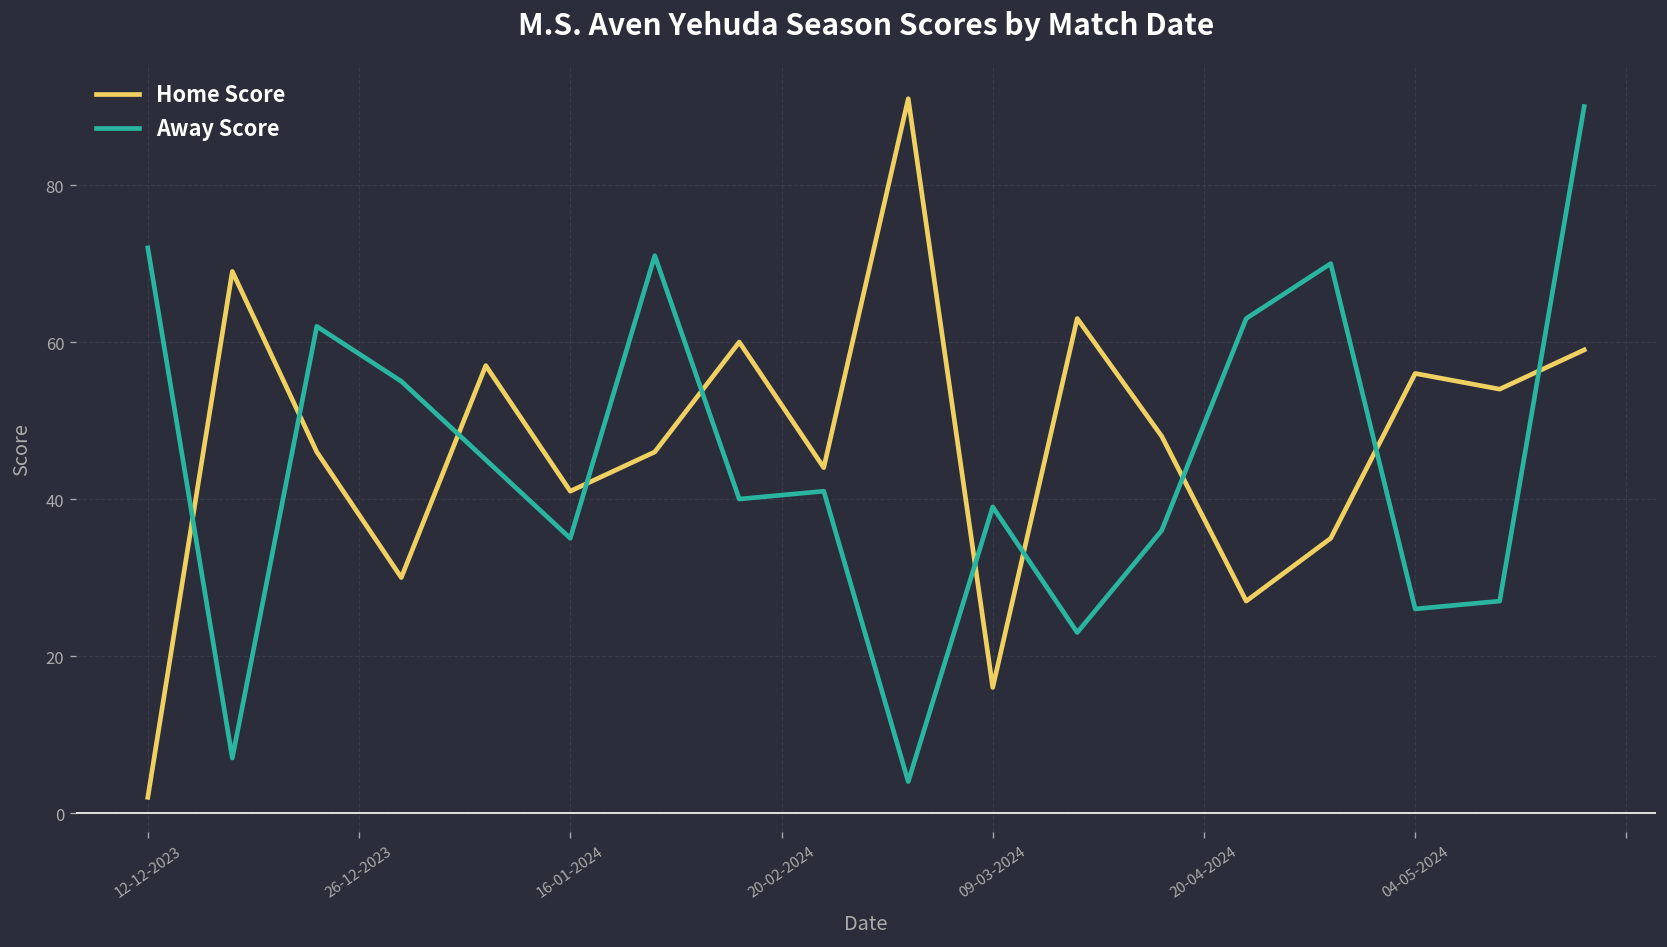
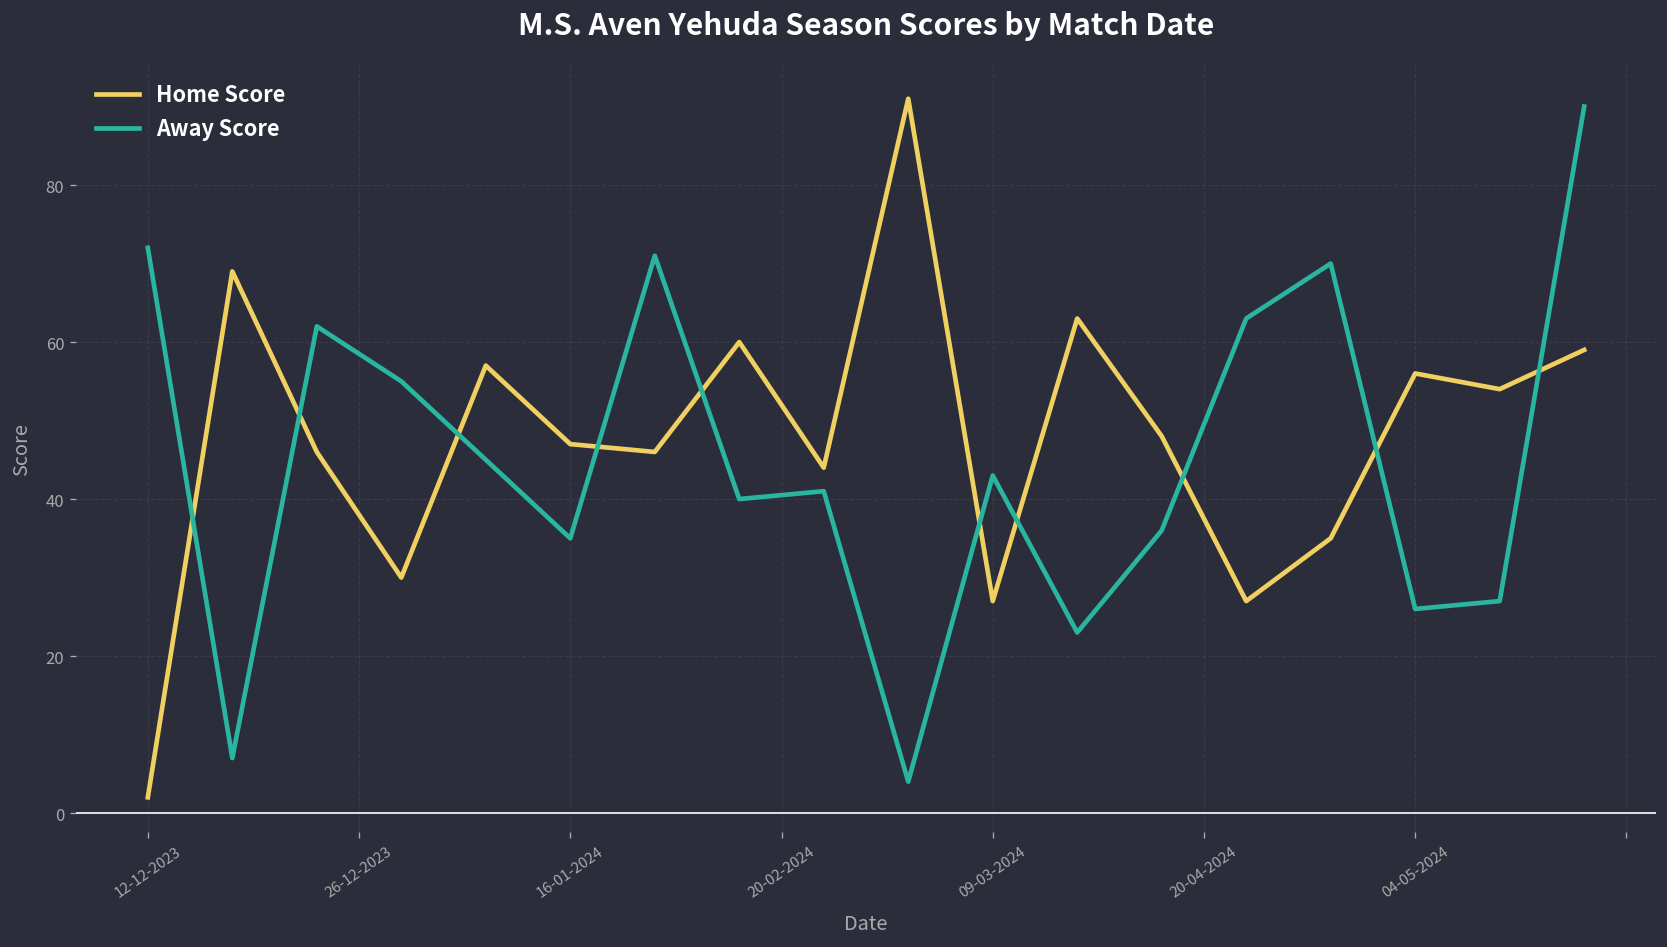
Home Score, 16-01-2024: 41 -> 47
Home Score, 09-03-2024: 16 -> 27
Away Score, 09-03-2024: 39 -> 43
